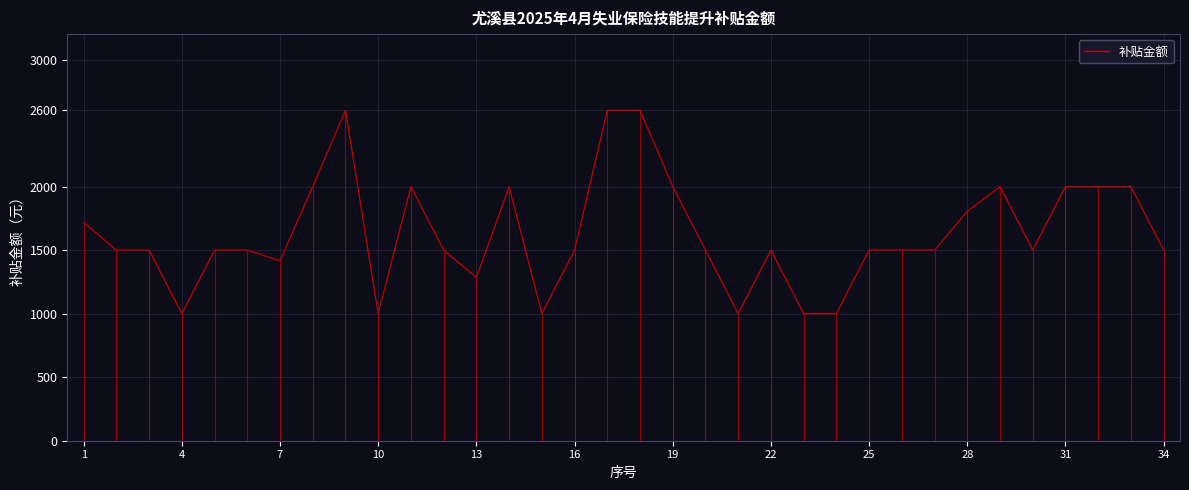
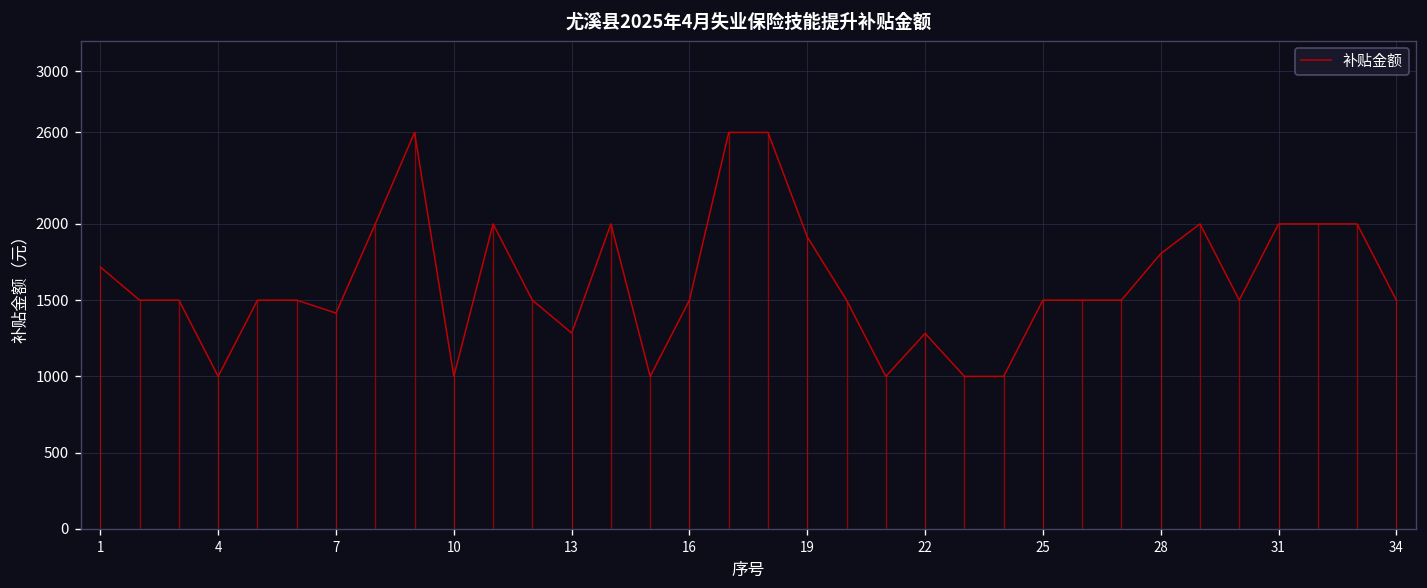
19: 2000 -> 1920
22: 1500 -> 1280
